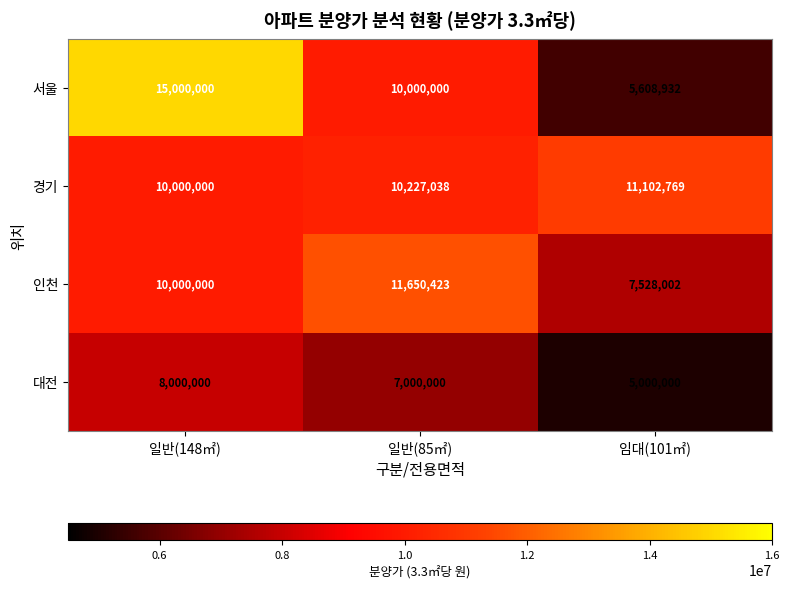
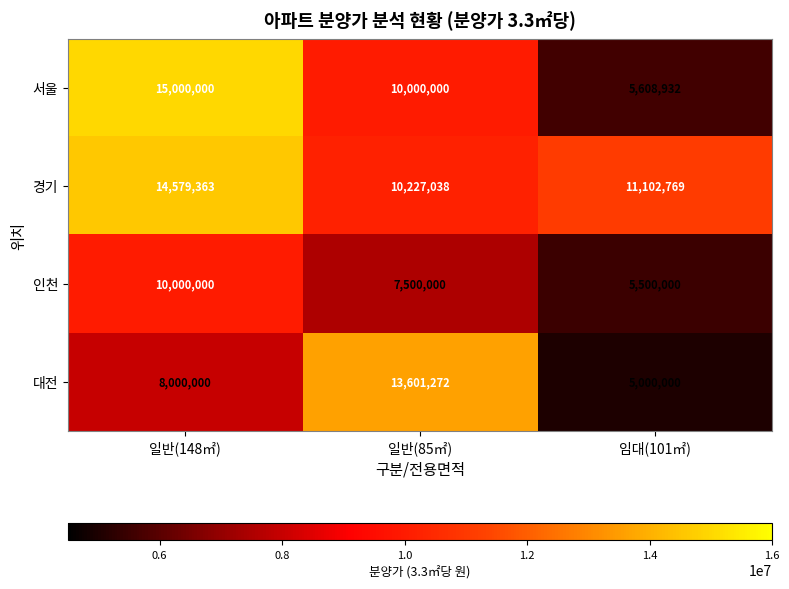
경기, 일반(148㎡): 10,000,000 -> 14,579,363
인천, 일반(85㎡): 11,650,423 -> 7,500,000
인천, 임대(101㎡): 7,528,002 -> 5,500,000
대전, 일반(85㎡): 7,000,000 -> 13,601,272
